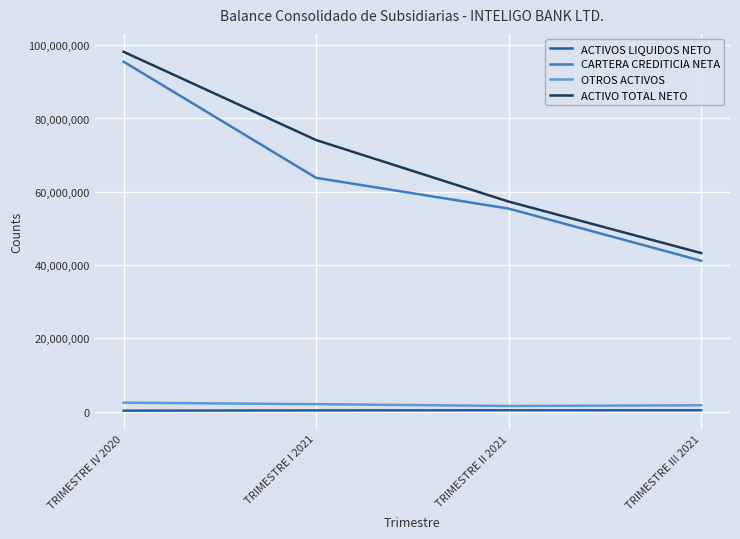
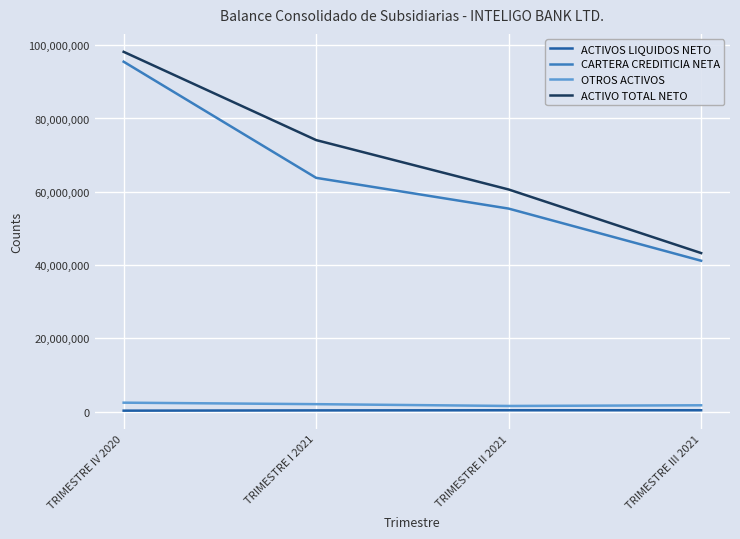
ACTIVO TOTAL NETO, TRIMESTRE II 2021: 57,000,000 -> 61,000,000
